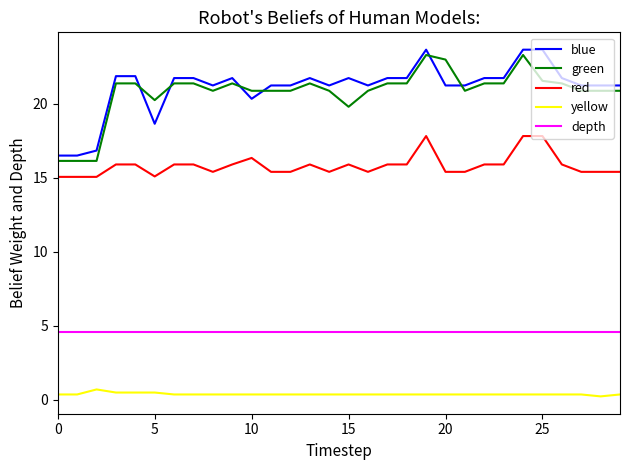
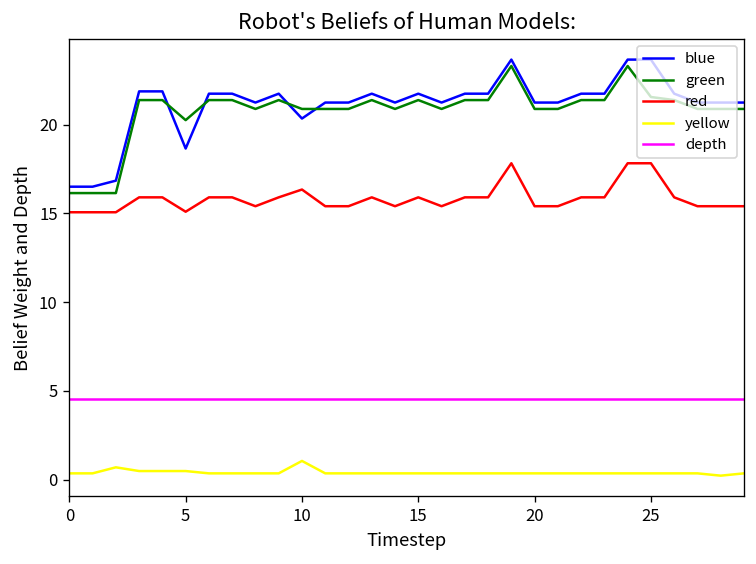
yellow, 10: 0.4 -> 1.1
green, 15: 19.8 -> 21.4
green, 20: 23.0 -> 20.9
